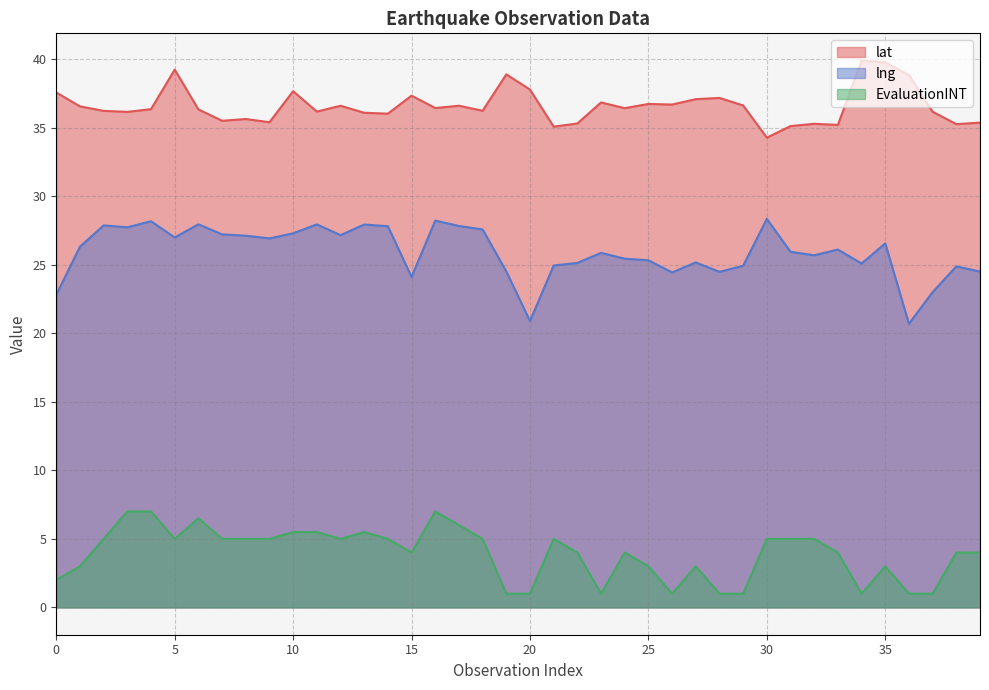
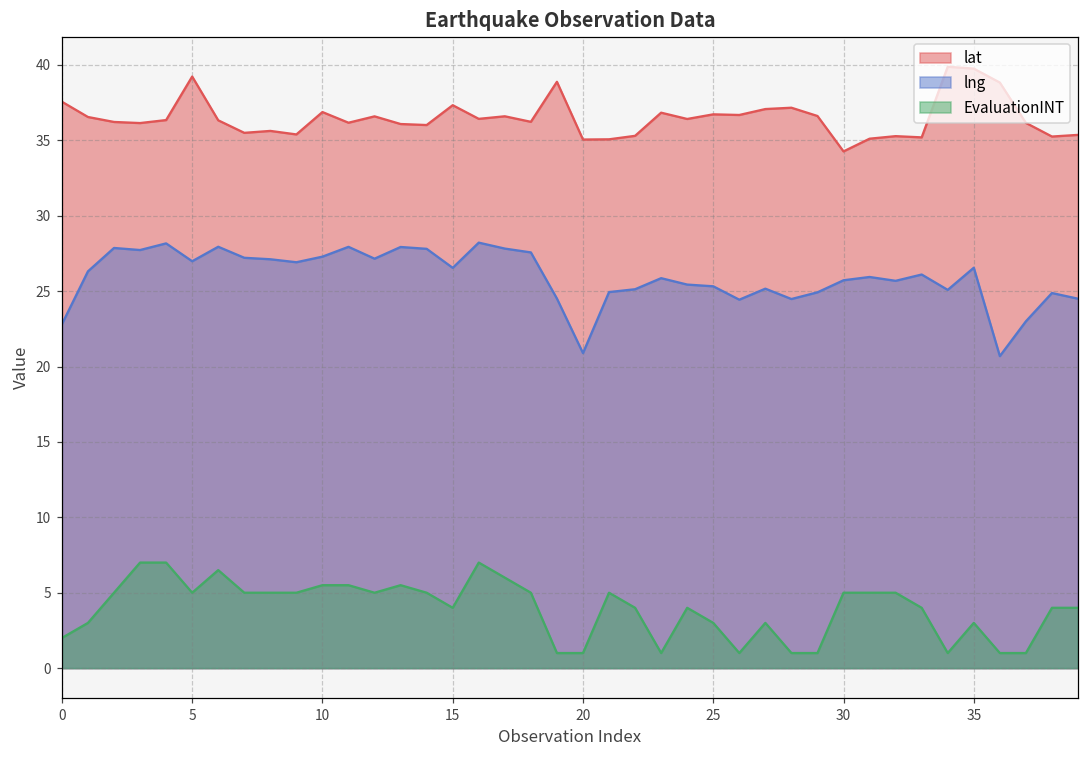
lat, 10: 37.7 -> 36.9
lng, 15: 24.1 -> 26.5
lat, 20: 37.8 -> 35.1
lng, 30: 28.3 -> 25.7
